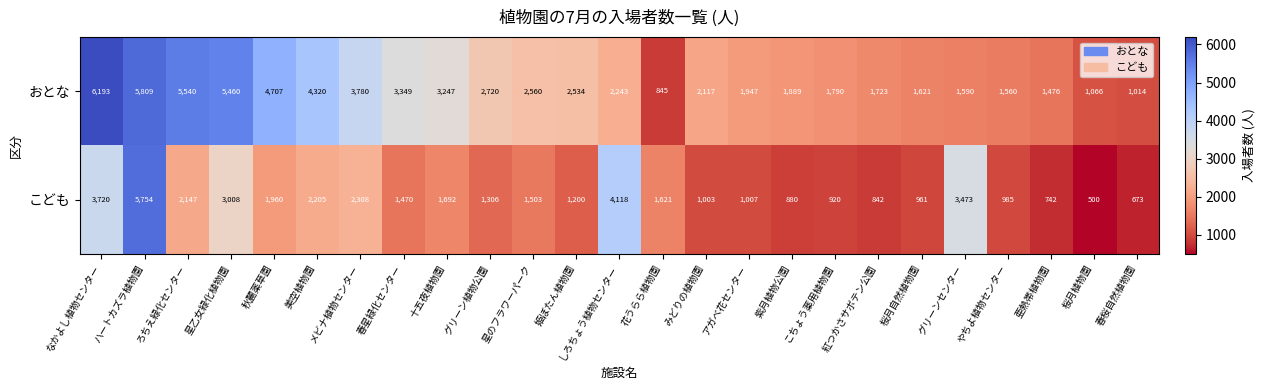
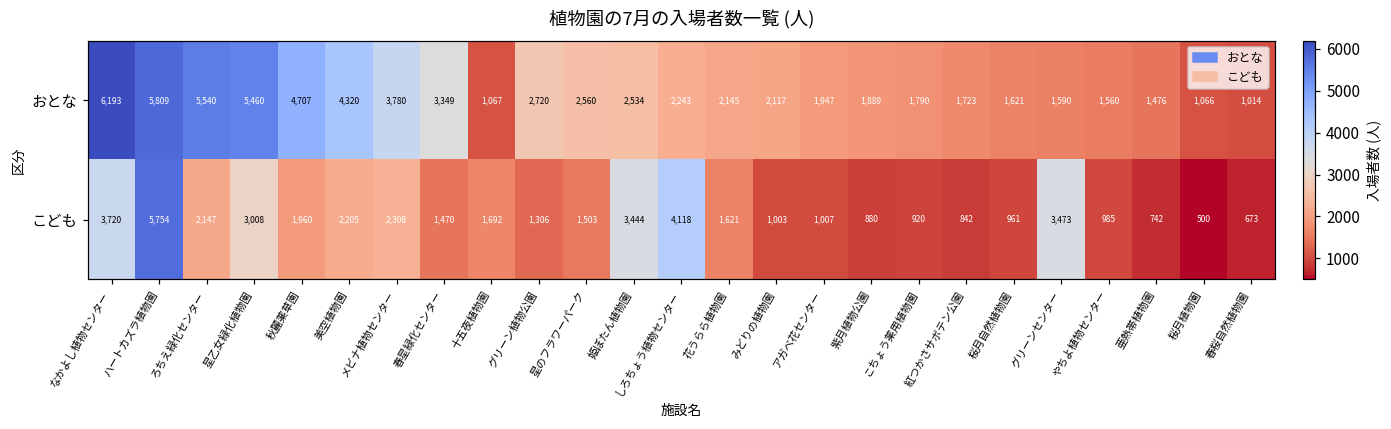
おとな, 十五夜植物園: 3,247 -> 1,067
おとな, 花うらら植物園: 845 -> 2,145
こども, 姫ぼたん植物園: 1,200 -> 3,444
